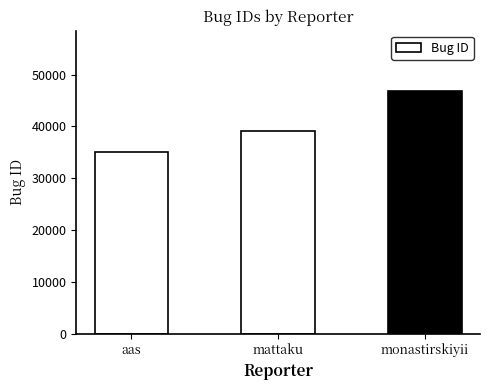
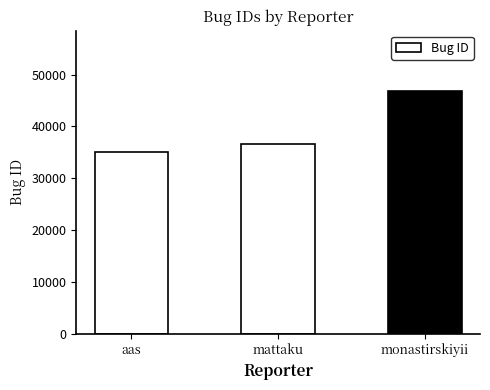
mattaku: 39000 -> 37000
